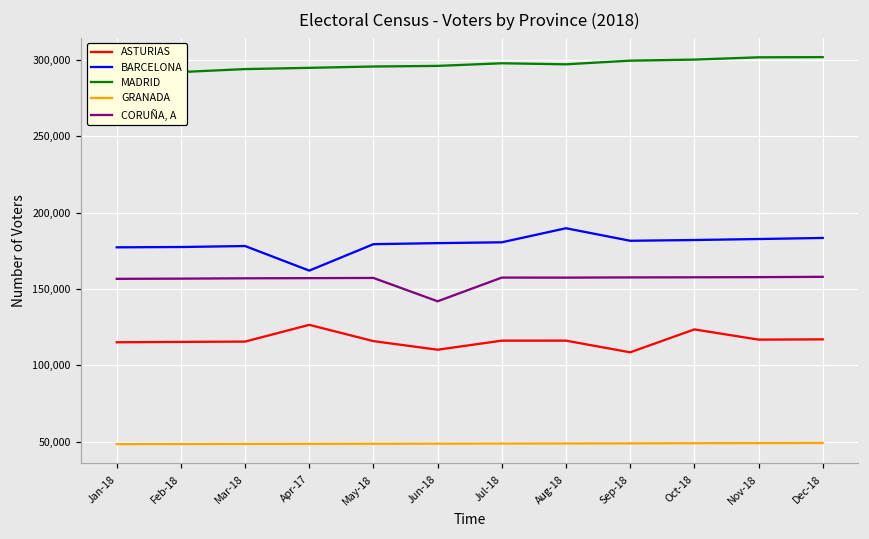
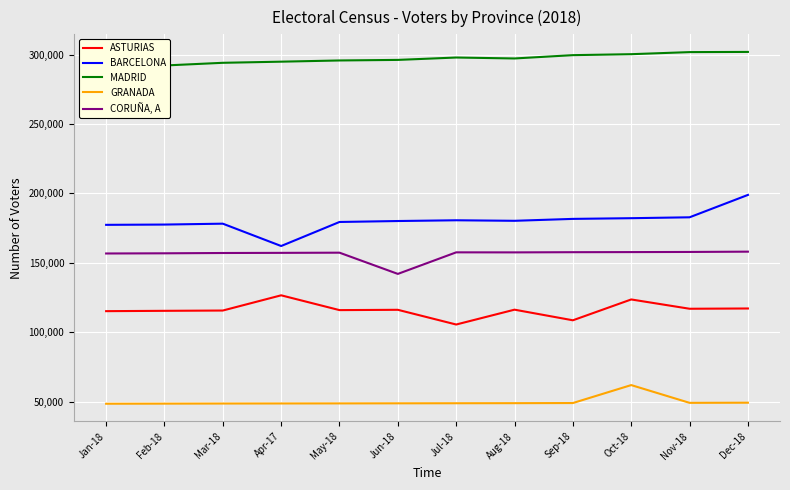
ASTURIAS, Jun-18: 110,000 -> 116,000
ASTURIAS, Jul-18: 116,000 -> 105,000
BARCELONA, Aug-18: 190,000 -> 180,000
GRANADA, Oct-18: 49,000 -> 62,000
BARCELONA, Dec-18: 183,000 -> 199,000
